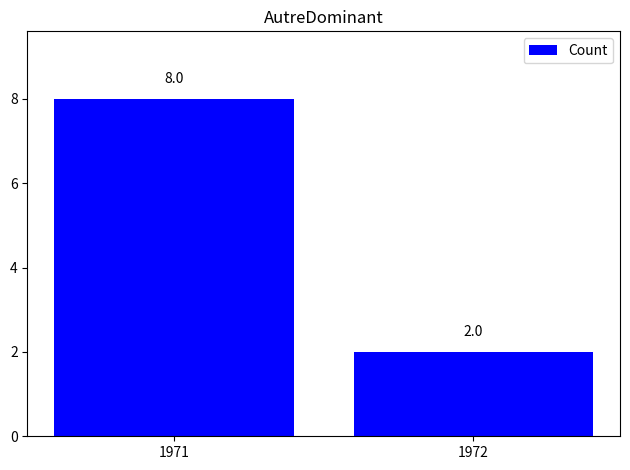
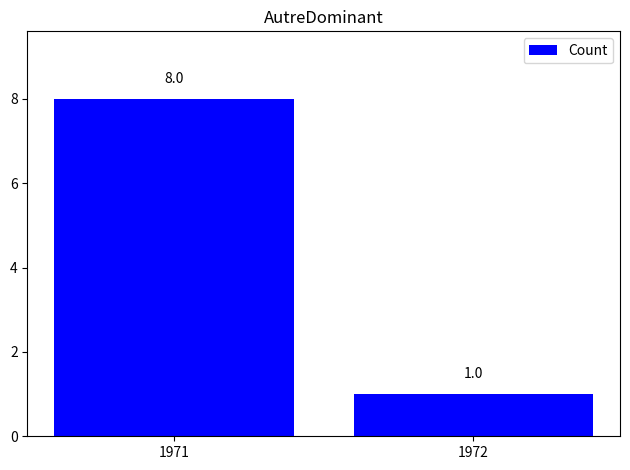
1972: 2.0 -> 1.0
